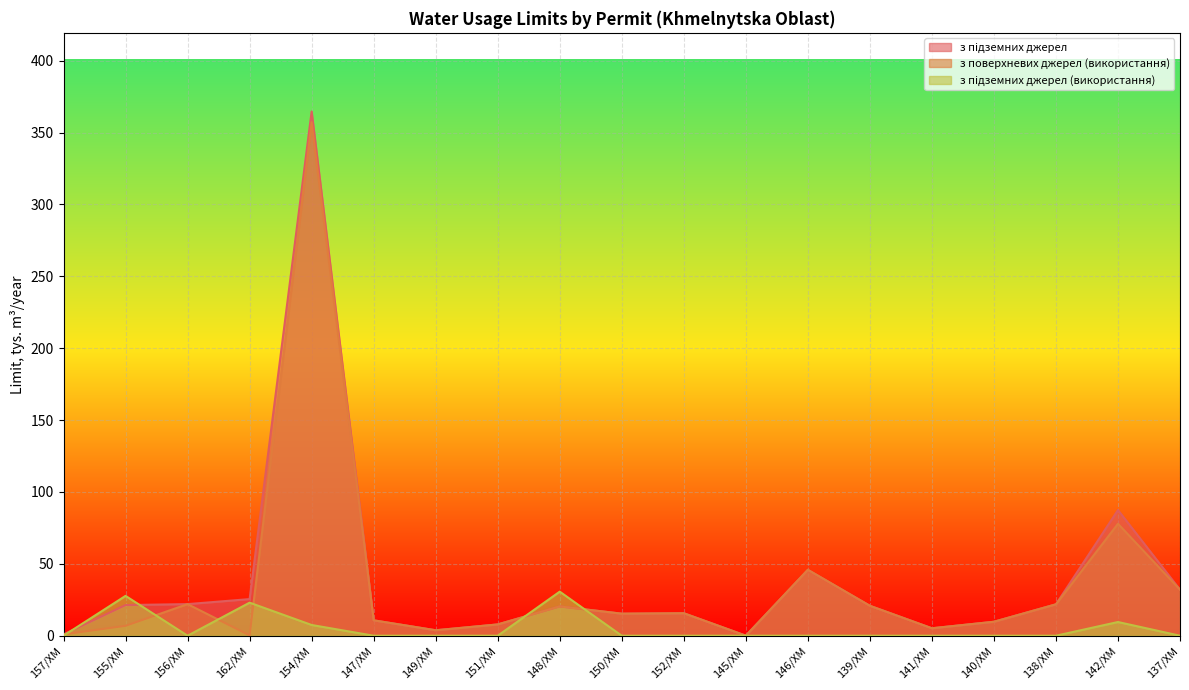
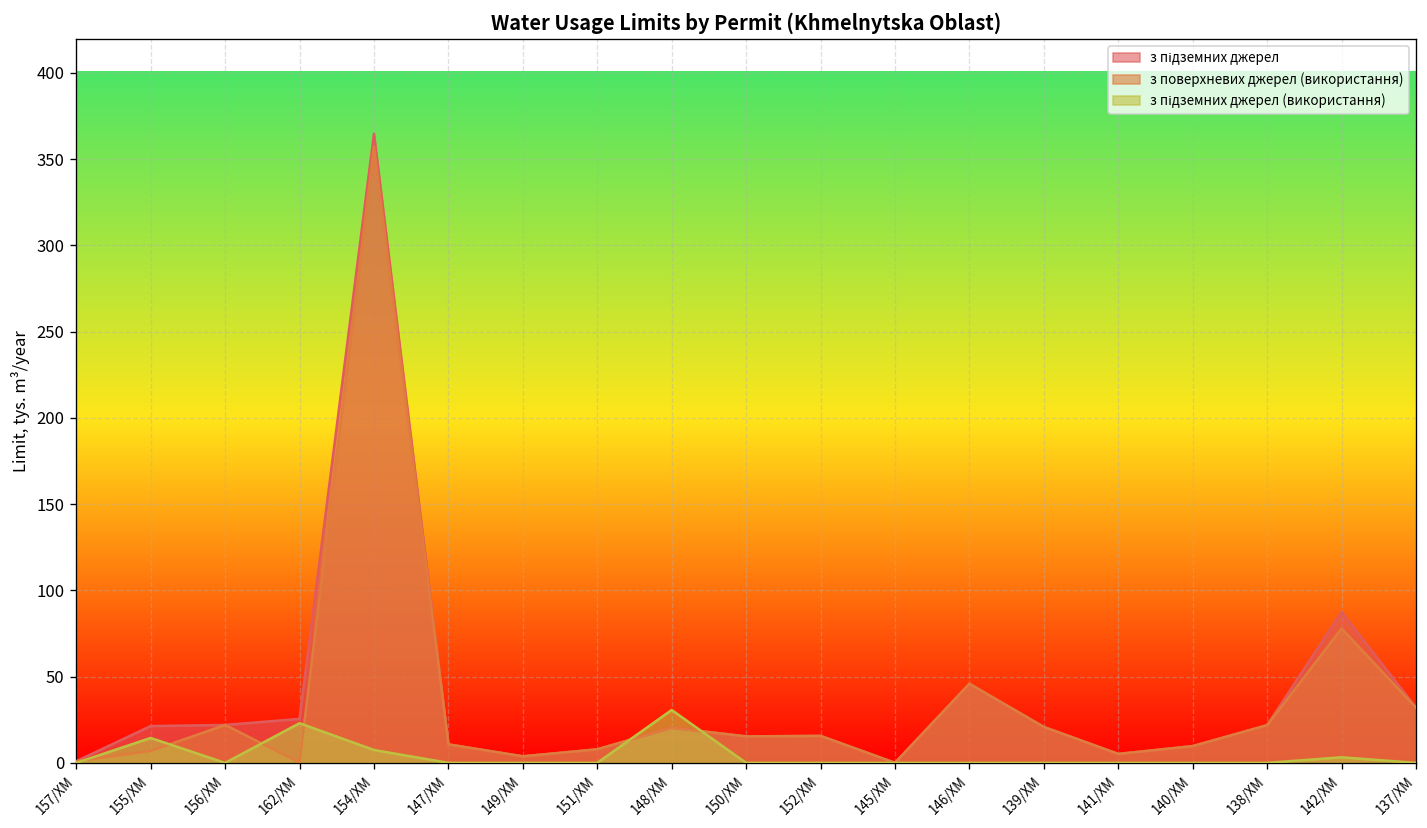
з підземних джерел (використання), 155/ХМ: 28 -> 14
з підземних джерел (використання), 142/ХМ: 10 -> 3
